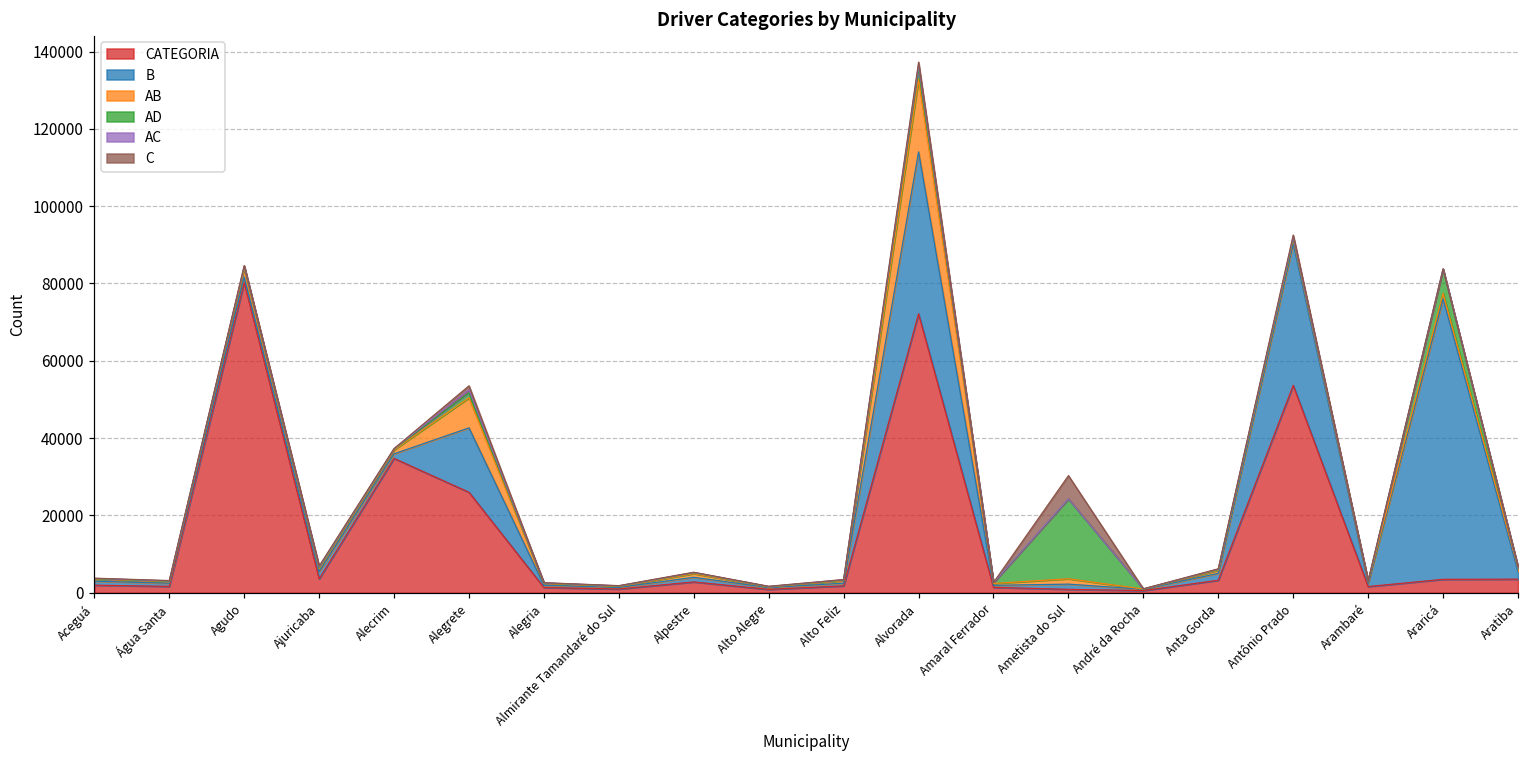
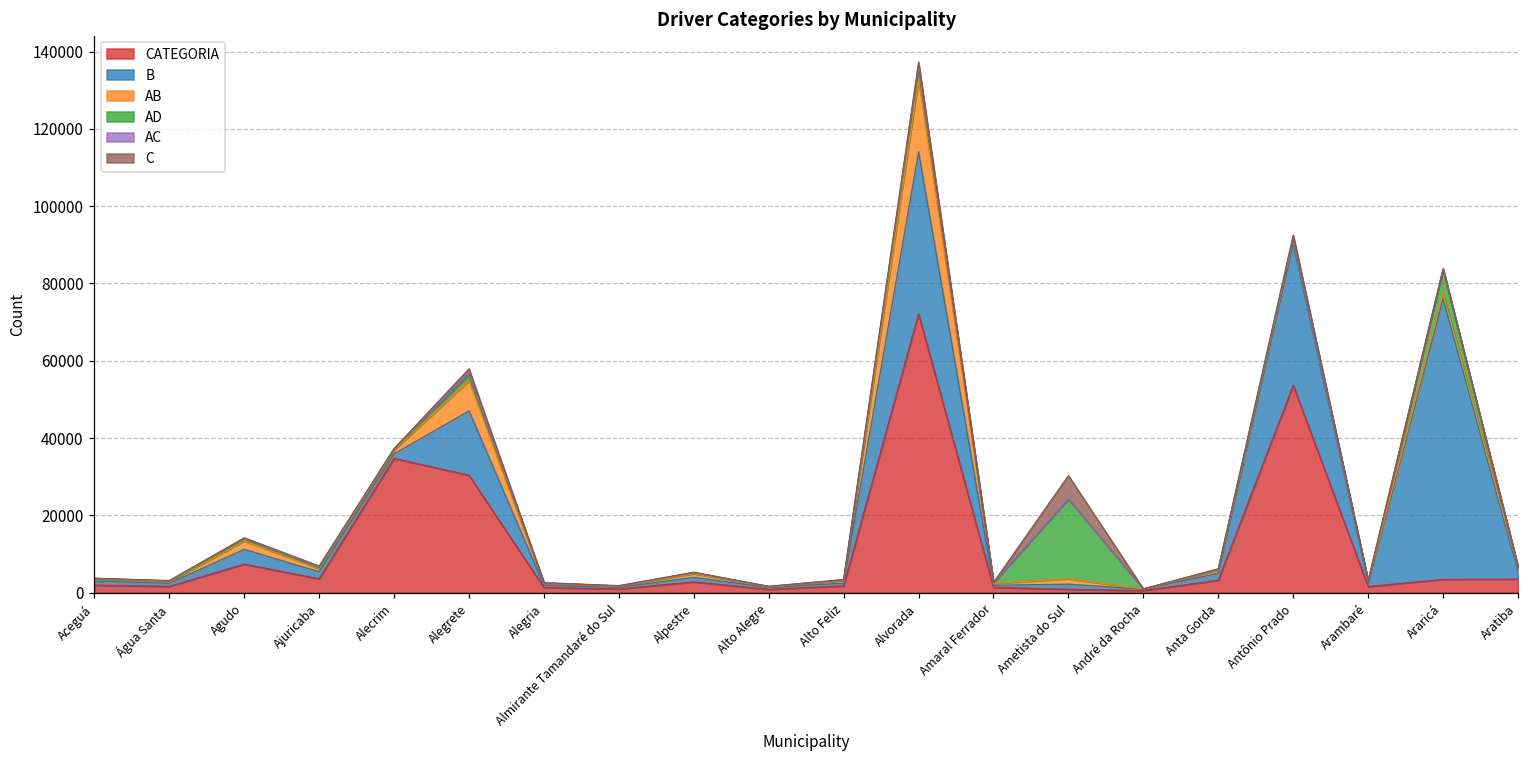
CATEGORIA, Agudo: 80000 -> 7000
B, Agudo: 1000 -> 4000
CATEGORIA, Alegrete: 26000 -> 30000
